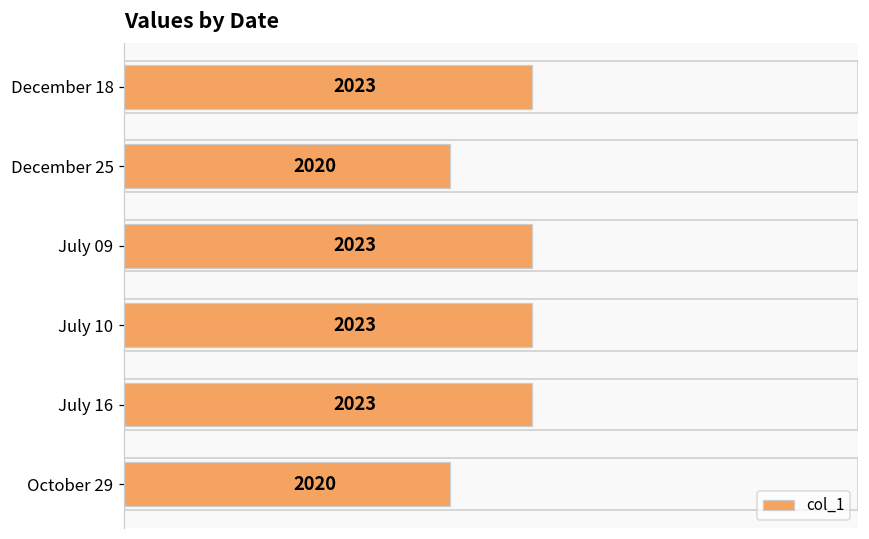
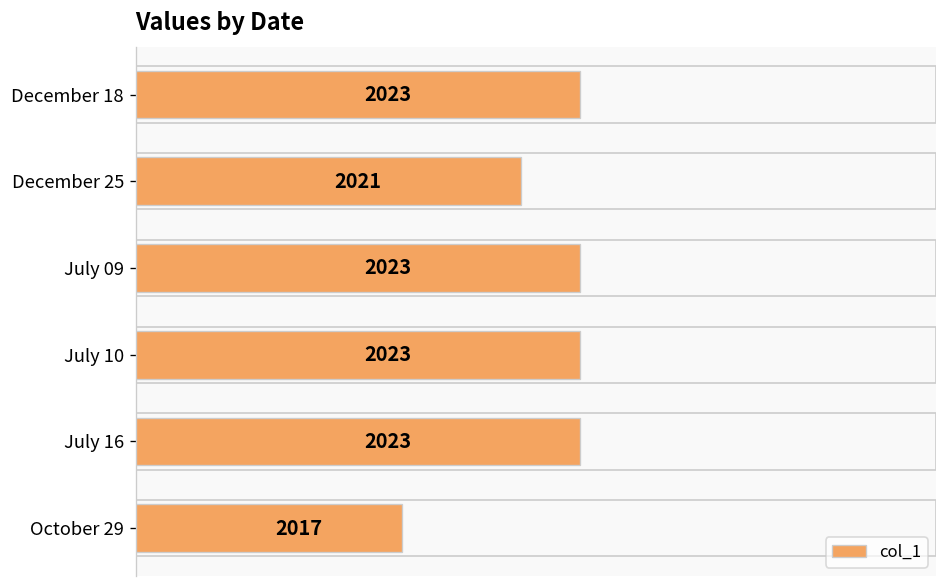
December 25: 2020 -> 2021
October 29: 2020 -> 2017
